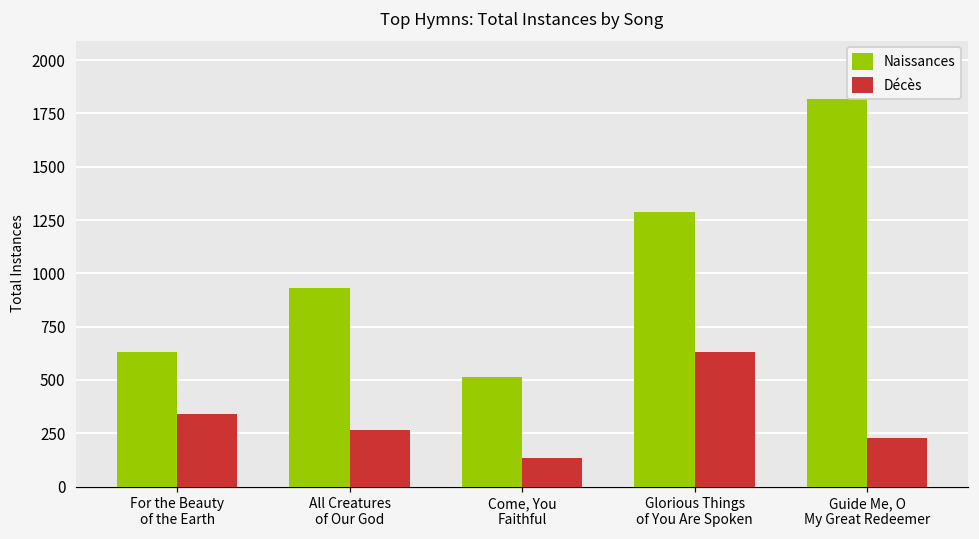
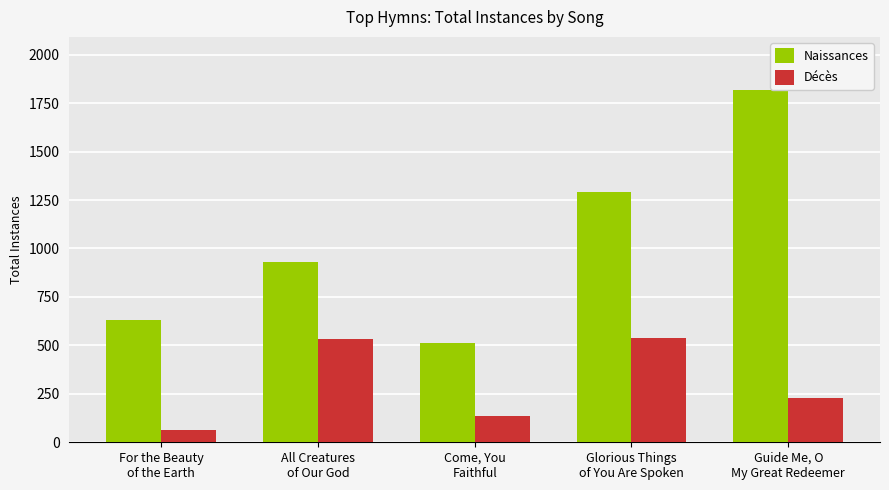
Décès, For the Beauty of the Earth: 340 -> 70
Décès, All Creatures of Our God: 260 -> 530
Décès, Glorious Things of You Are Spoken: 630 -> 540
